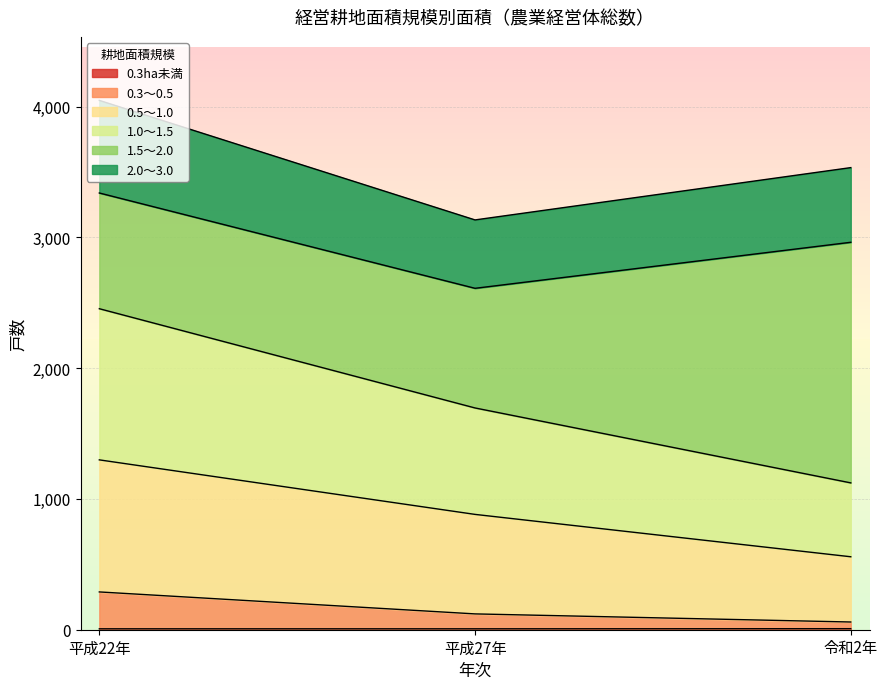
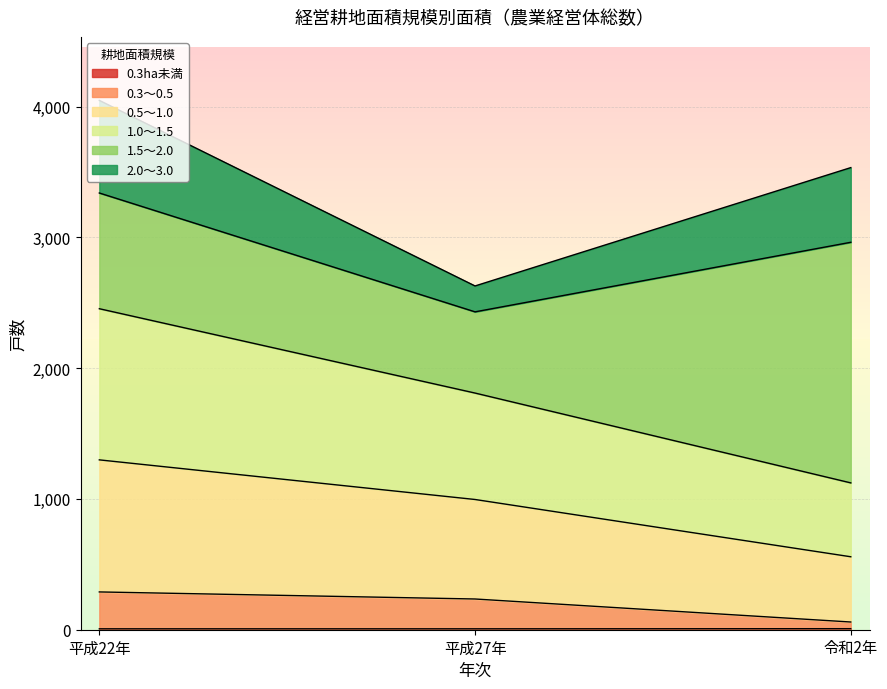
0.3～0.5, 平成27年: 110 -> 230
1.5～2.0, 平成27年: 920 -> 620
2.0～3.0, 平成27年: 520 -> 200
